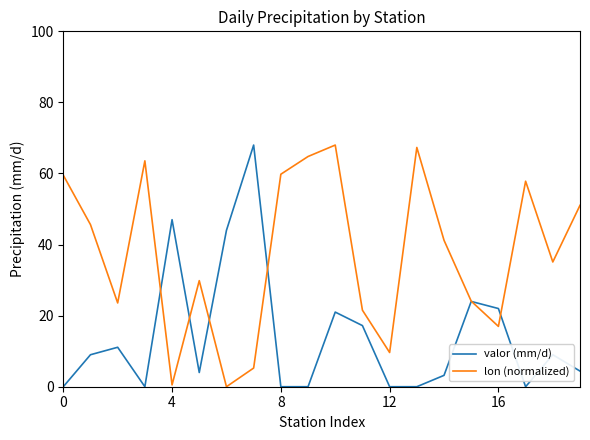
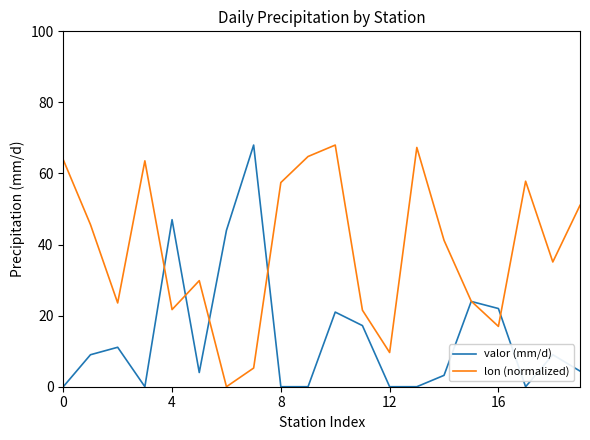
lon (normalized), 0: 60 -> 64
lon (normalized), 4: 1 -> 22
lon (normalized), 8: 60 -> 57
